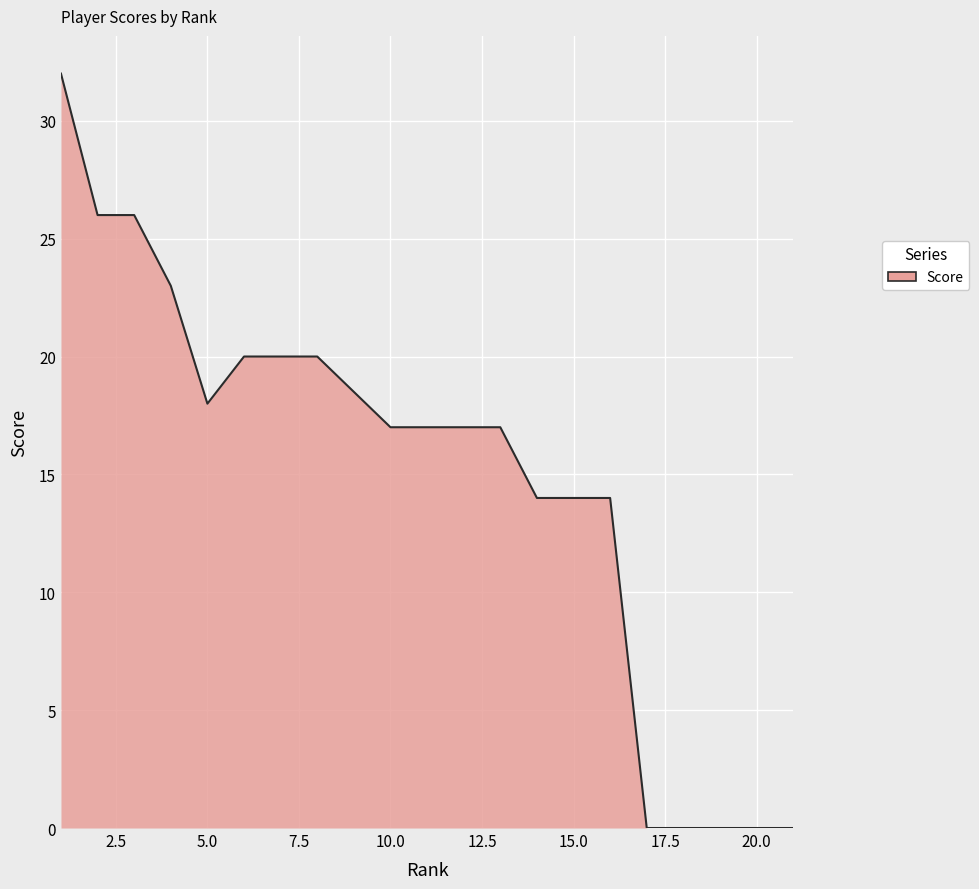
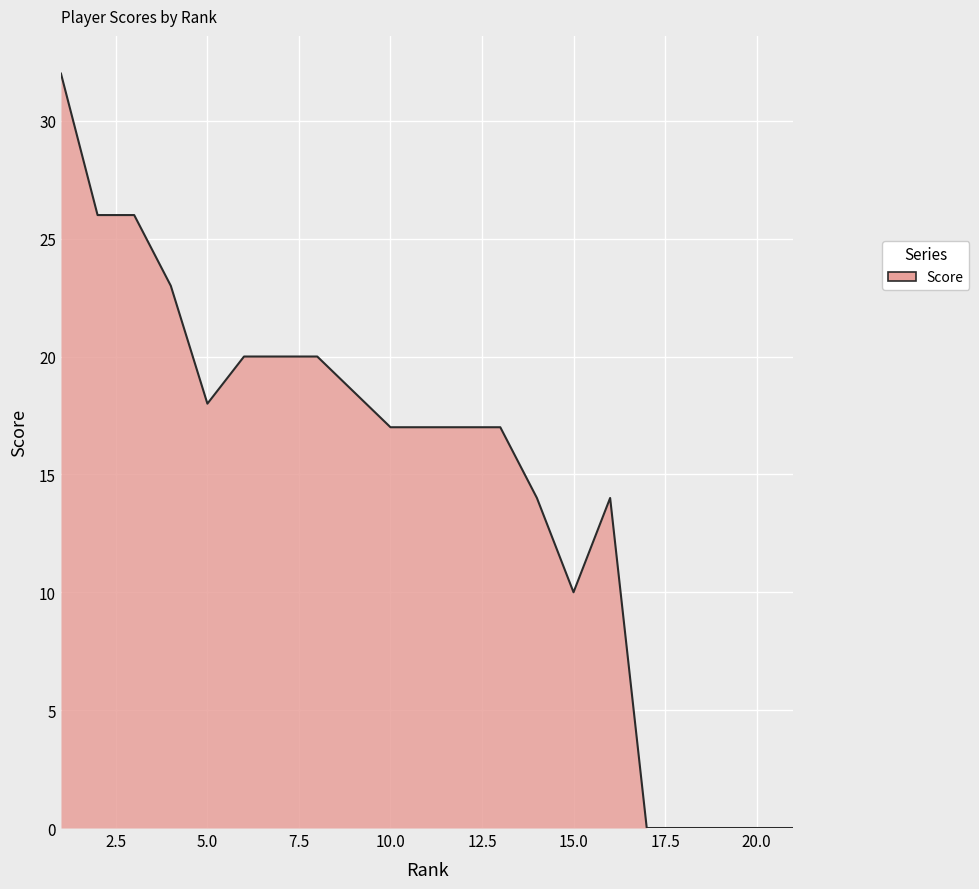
15.0: 14 -> 10
